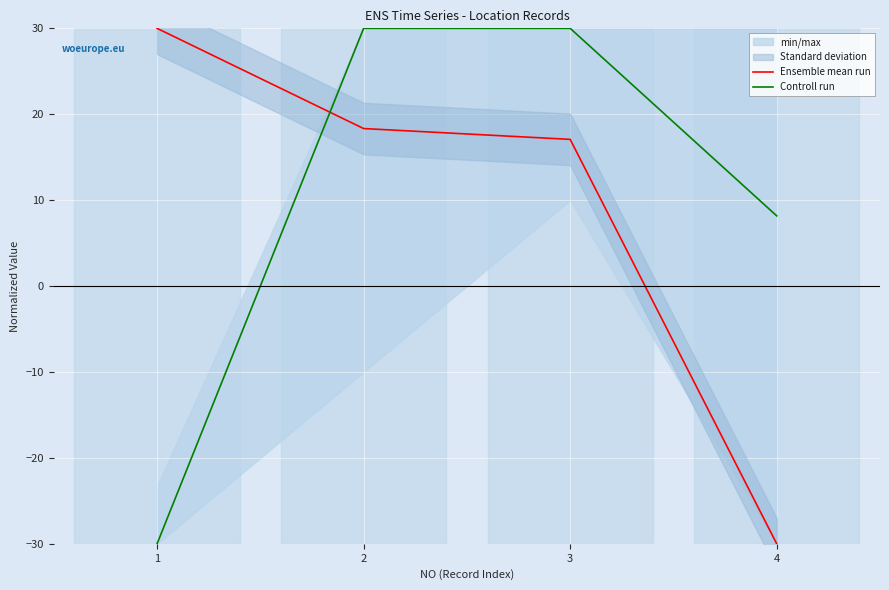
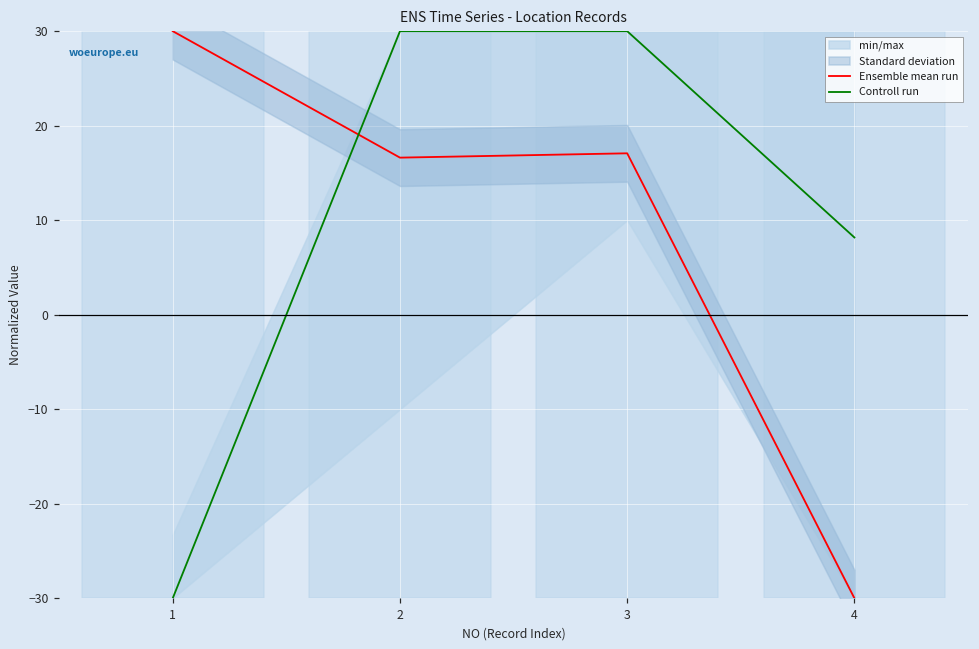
Ensemble mean run, 2: 18 -> 17
